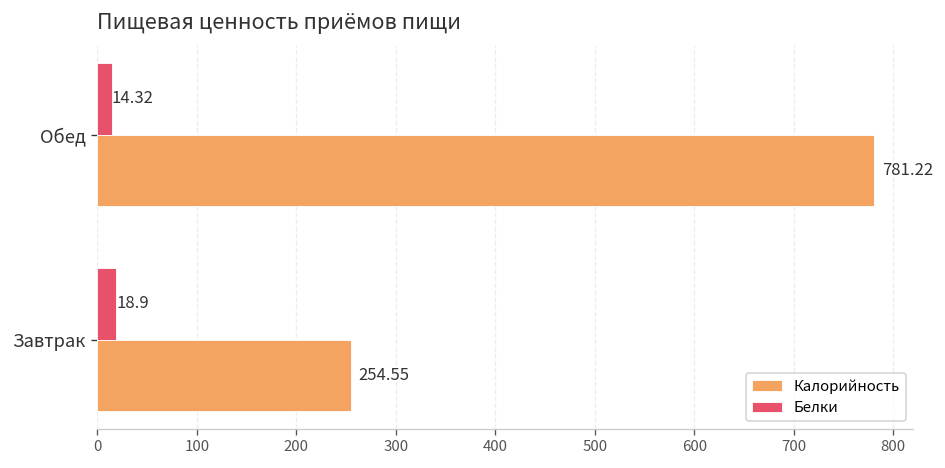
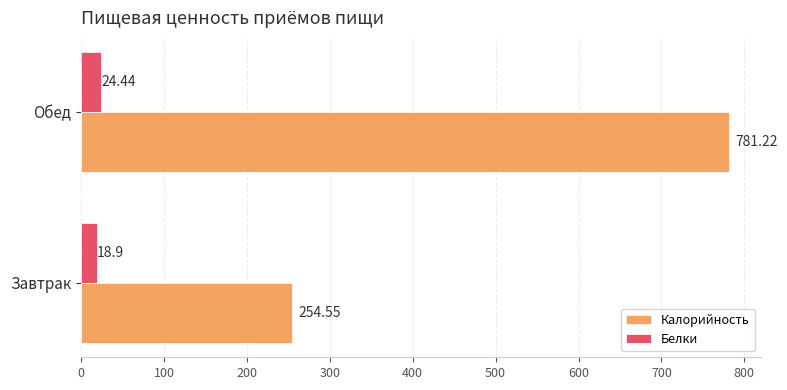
Белки, Обед: 14.32 -> 24.44
